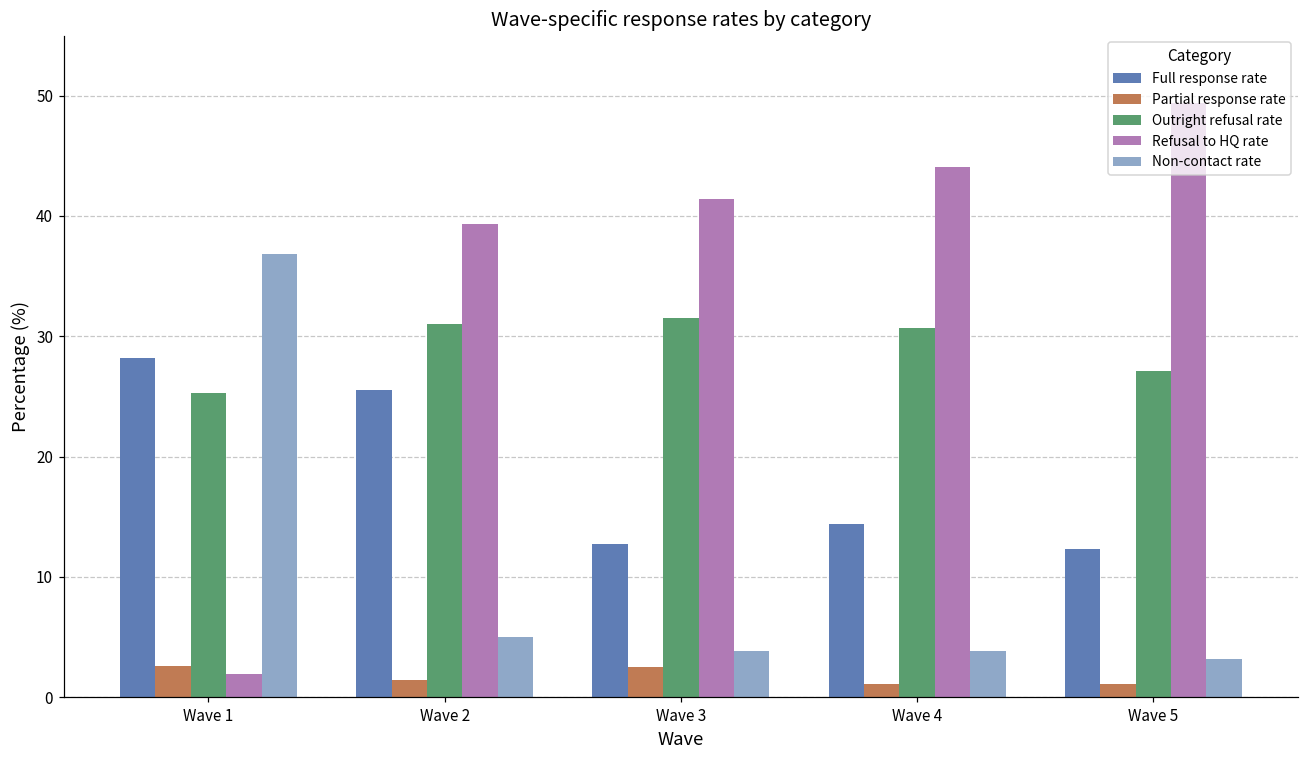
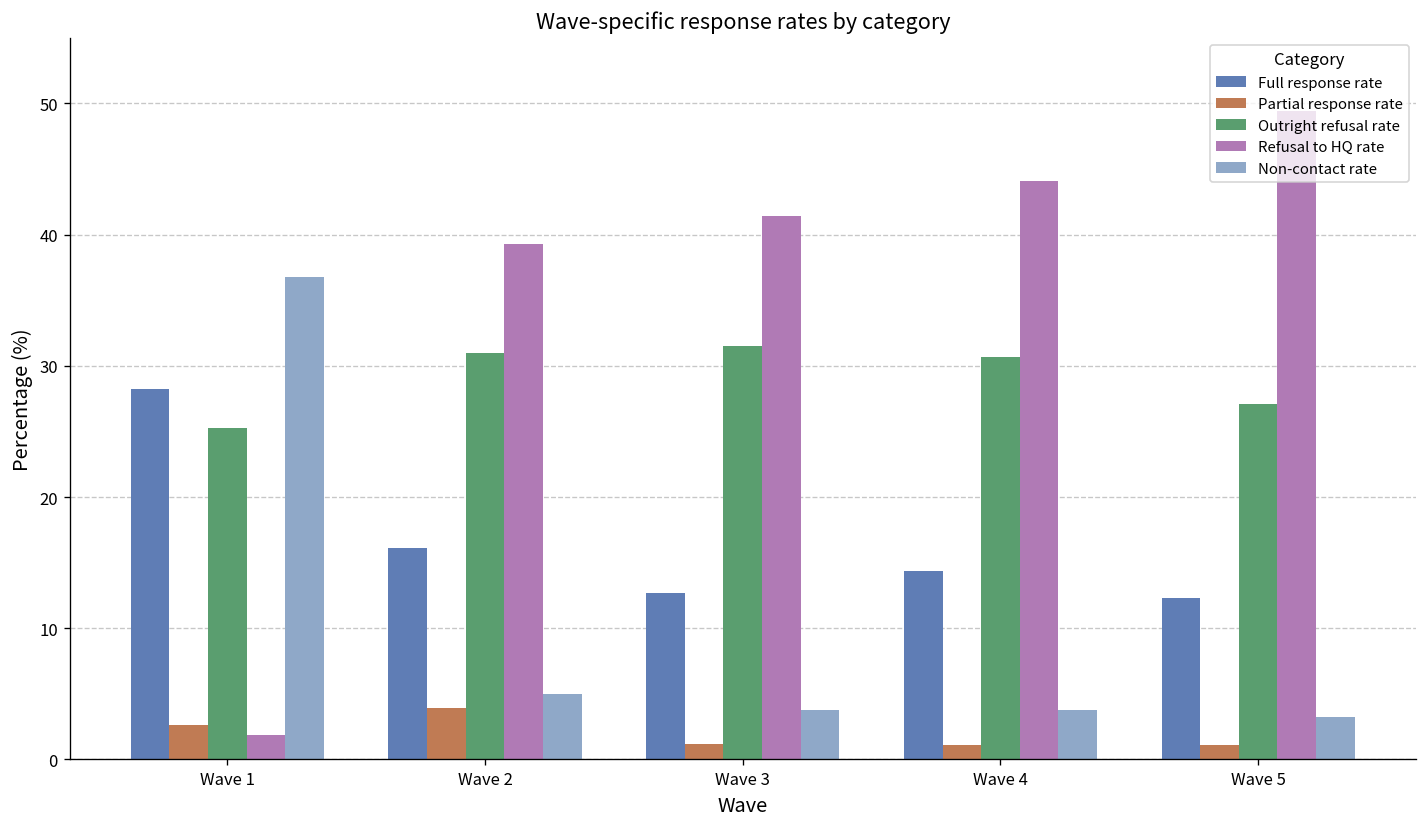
Full response rate, Wave 2: 25.5 -> 16.1
Partial response rate, Wave 2: 1.4 -> 3.9
Partial response rate, Wave 3: 2.5 -> 1.2
